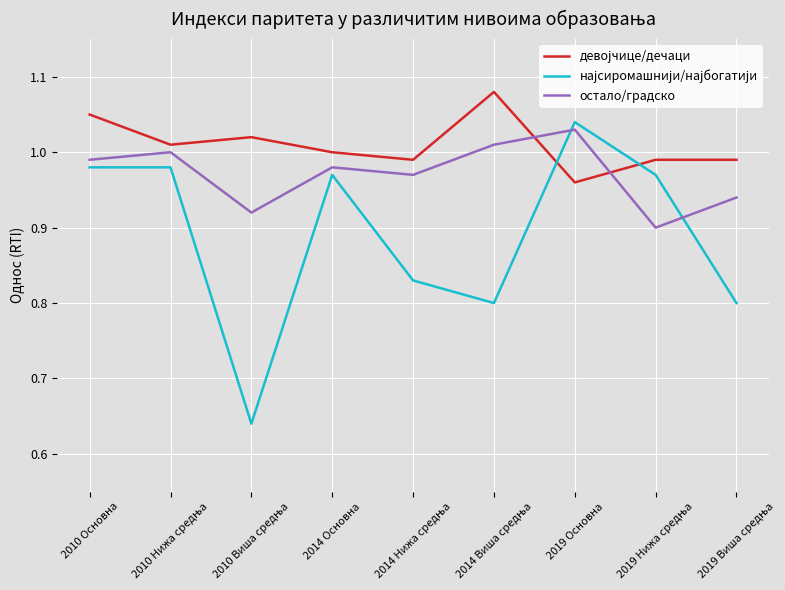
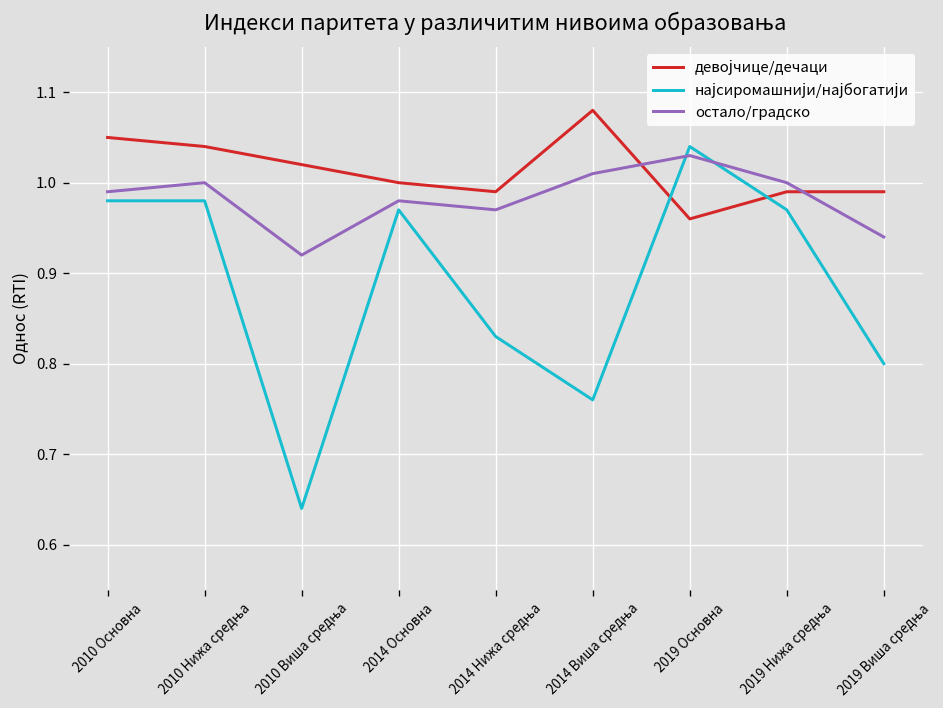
девојчице/дечаци, 2010 Нижа средња: 1.01 -> 1.04
најсиромашнији/најбогатији, 2014 Виша средња: 0.80 -> 0.76
остало/градско, 2019 Нижа средња: 0.9 -> 1.0
